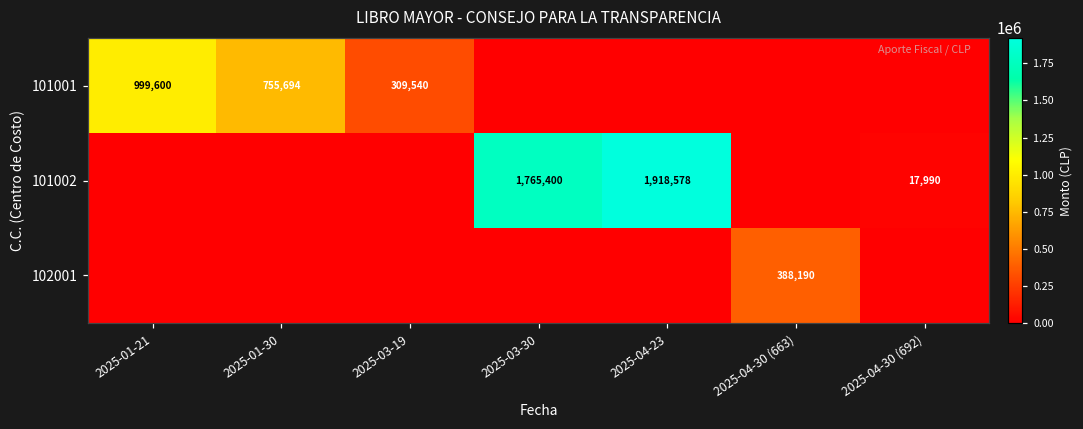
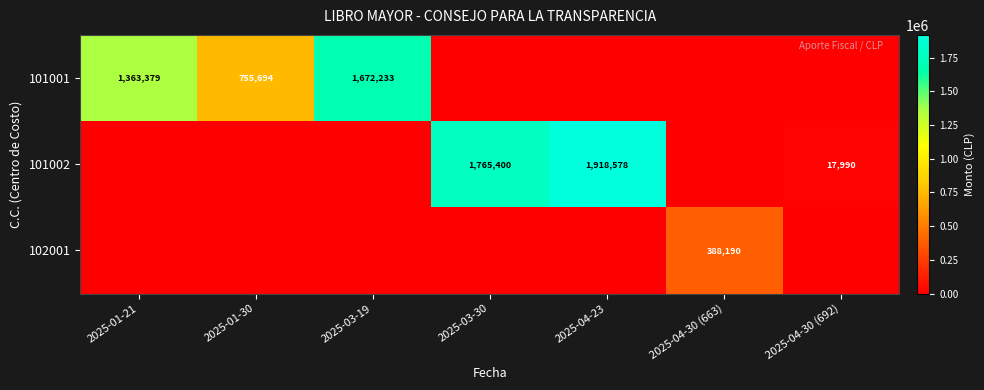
101001, 2025-01-21: 999,600 -> 1,363,379
101001, 2025-03-19: 309,540 -> 1,672,233
